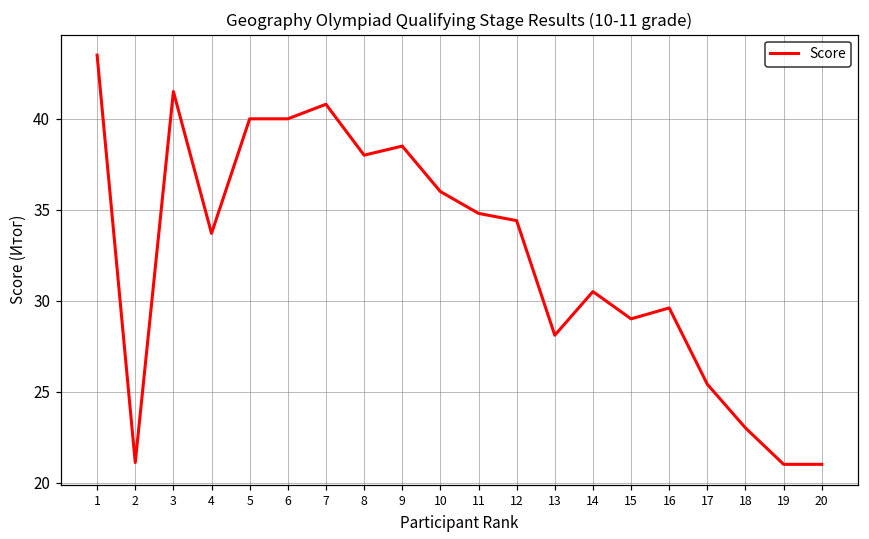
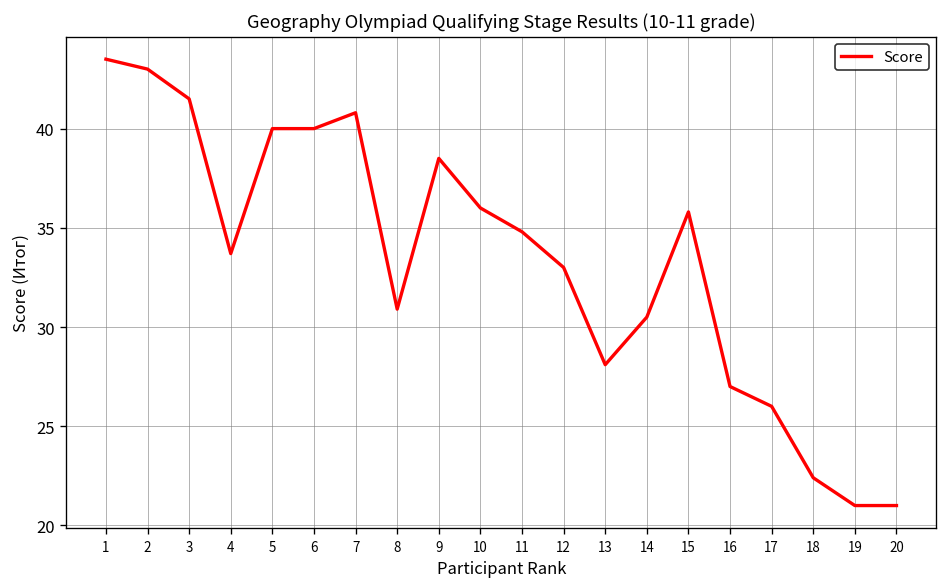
2: 21.1 -> 43.0
8: 38.0 -> 30.9
12: 34.4 -> 33.0
15: 29.0 -> 35.8
16: 29.6 -> 27.0
17: 25.4 -> 26.0
18: 23.0 -> 22.4
